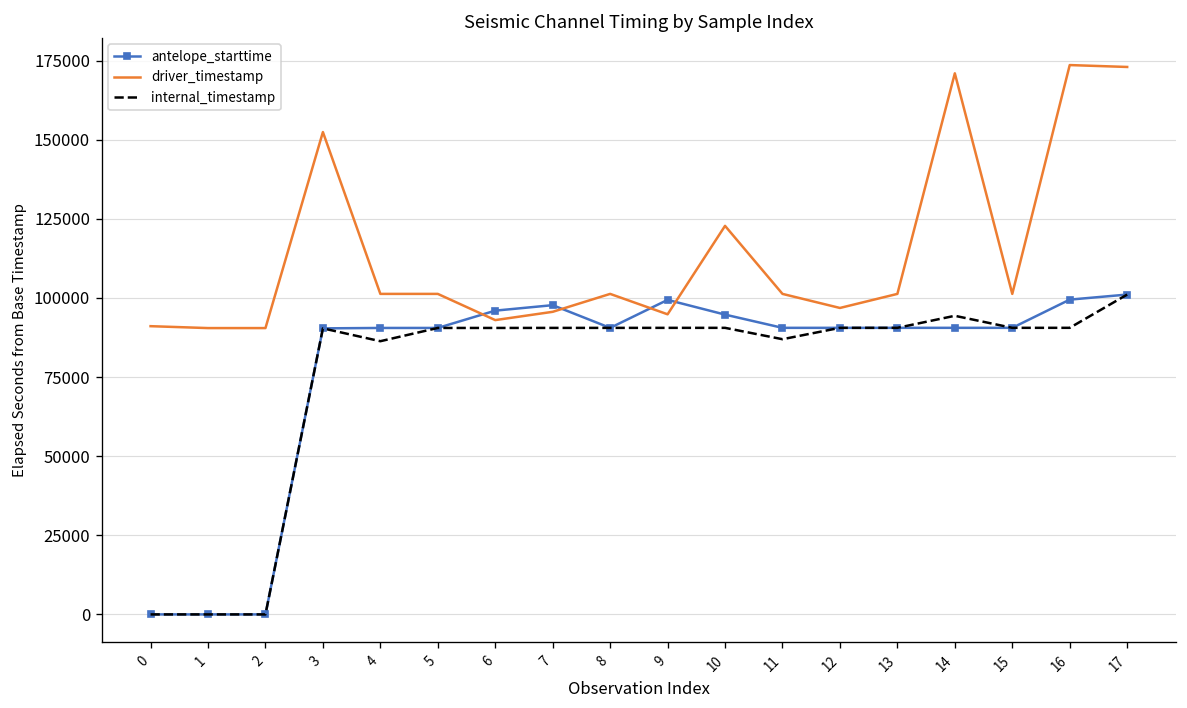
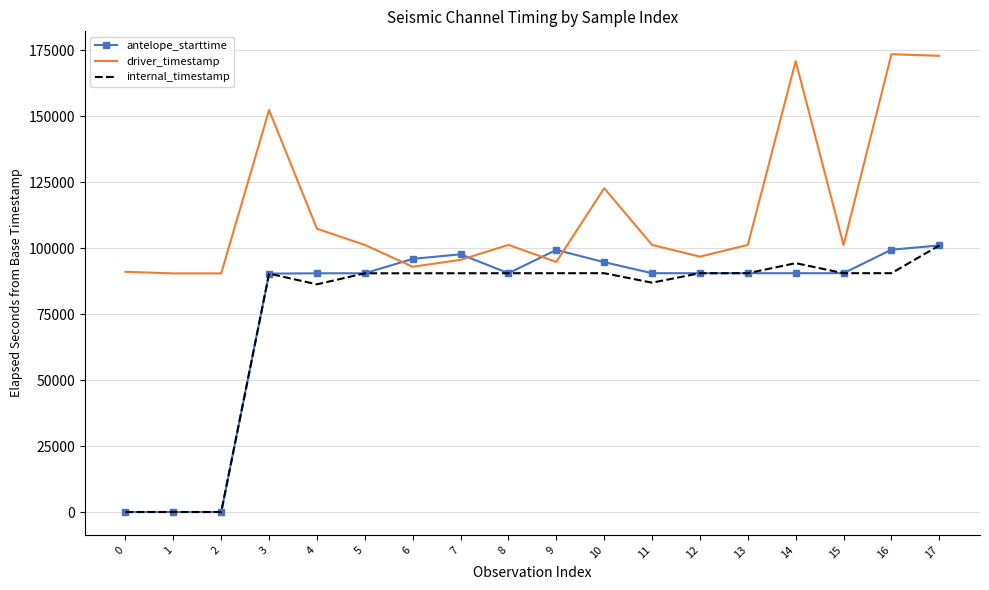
driver_timestamp, 4: 101000 -> 107000
